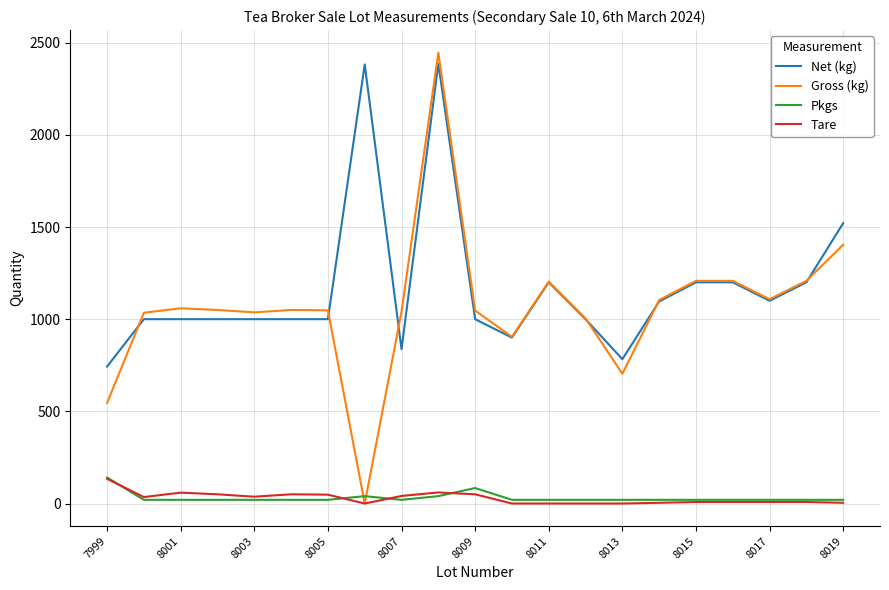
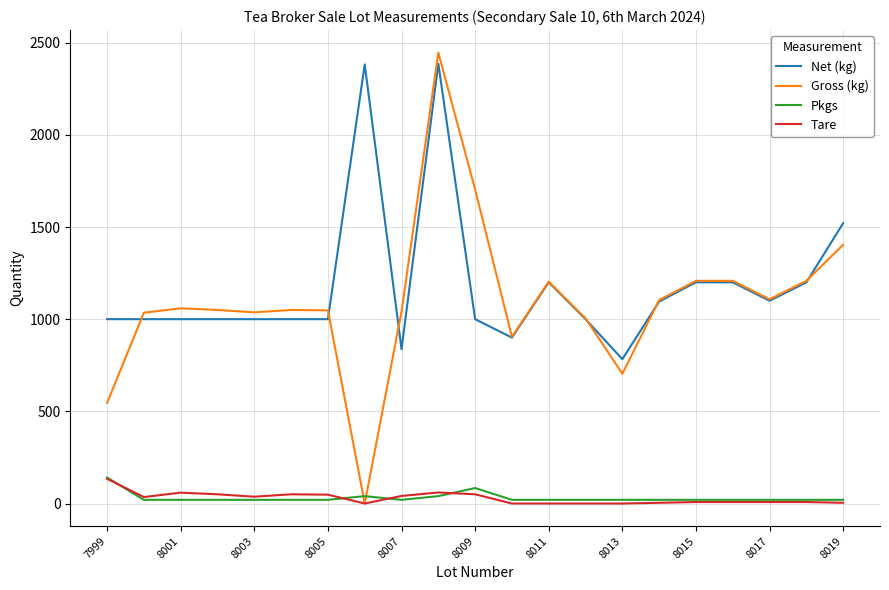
Net (kg), 7999: 740 -> 1000
Gross (kg), 8009: 1050 -> 1700
